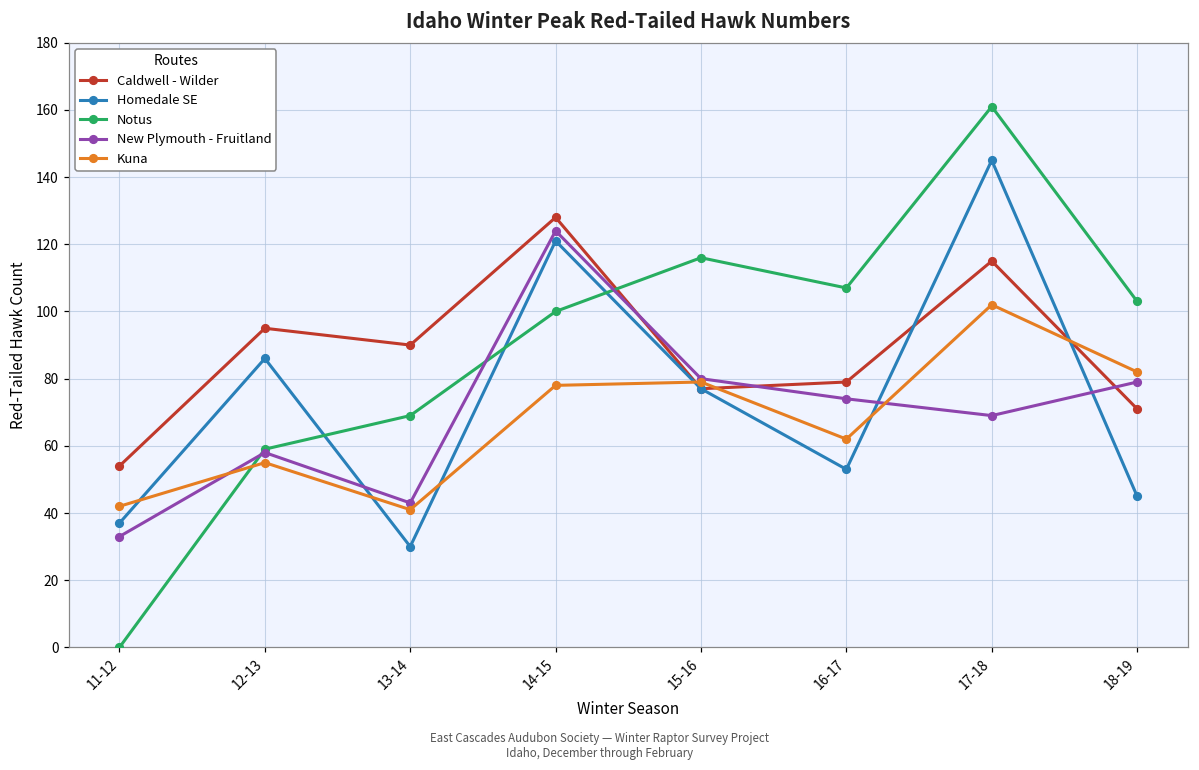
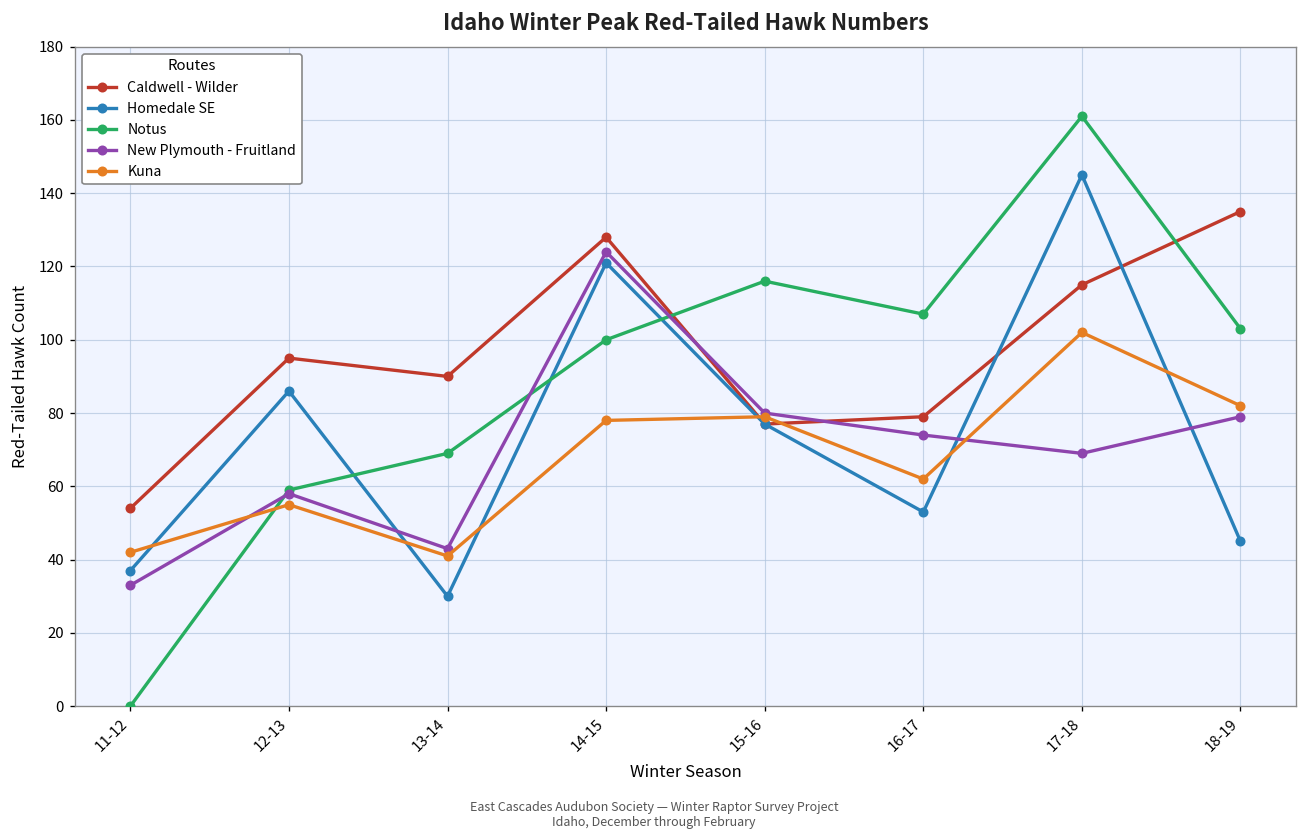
Caldwell - Wilder, 18-19: 71 -> 135
